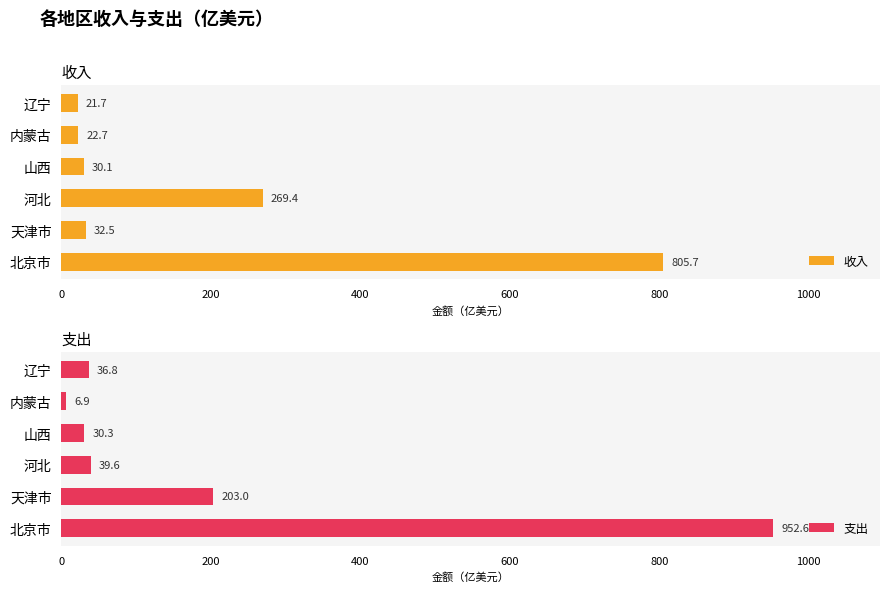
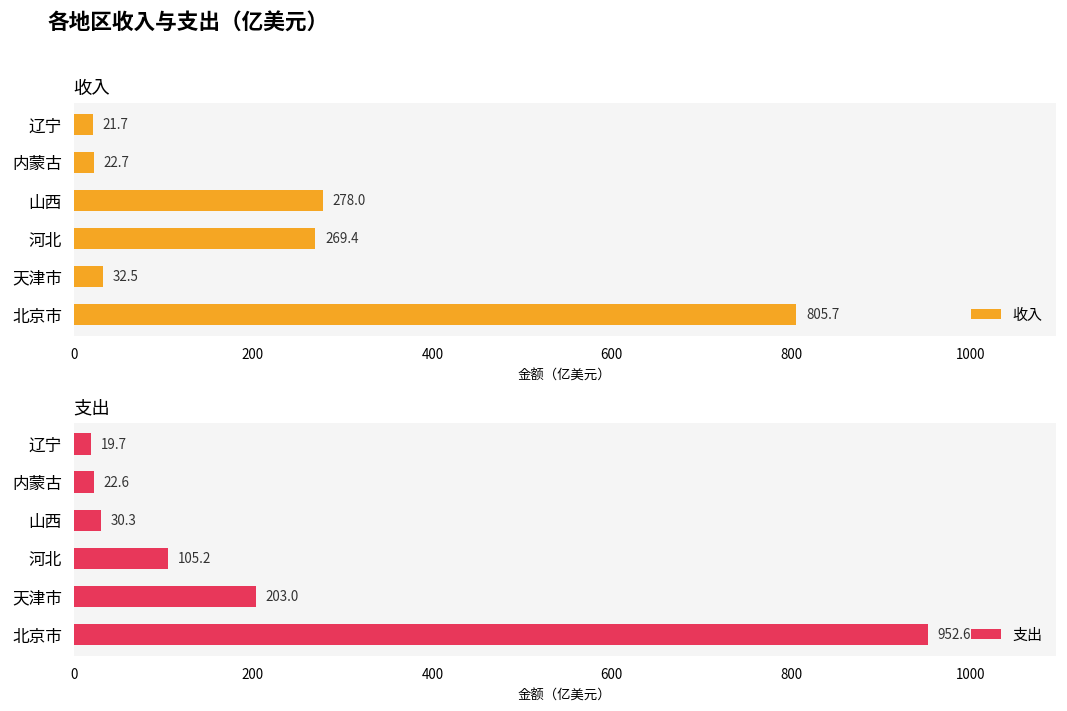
收入, 山西: 30.1 -> 278.0
支出, 辽宁: 36.8 -> 19.7
支出, 内蒙古: 6.9 -> 22.6
支出, 河北: 39.6 -> 105.2
